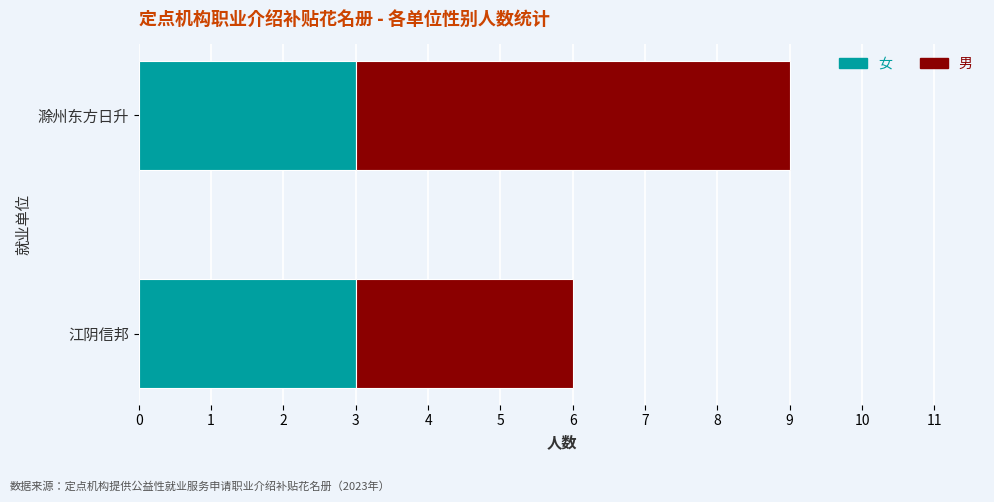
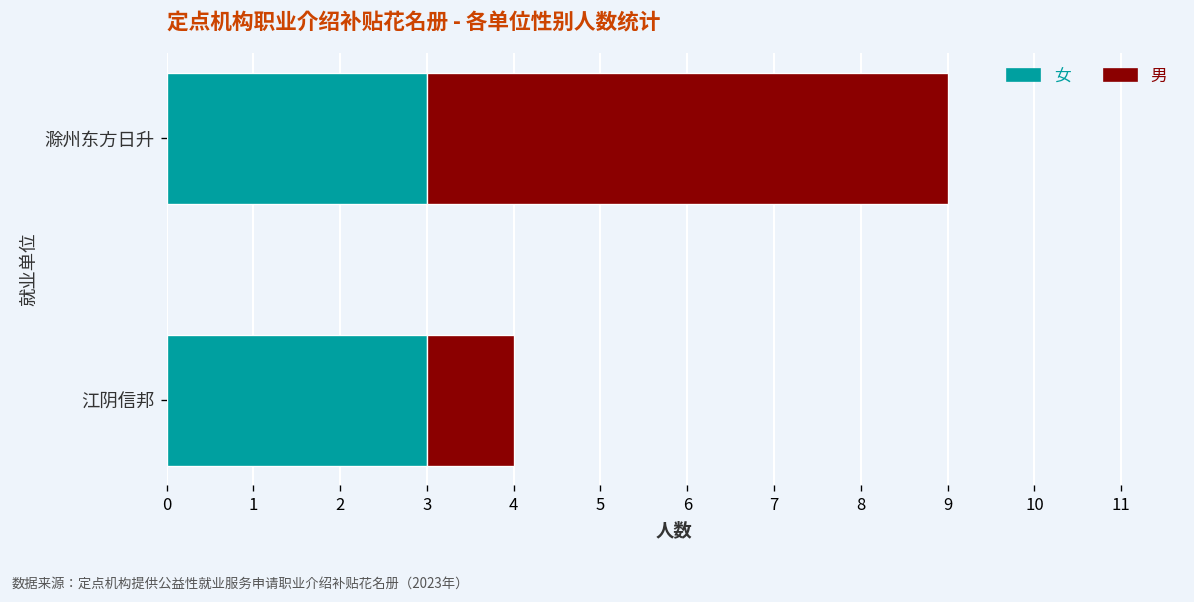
男, 江阴信邦: 3 -> 1
